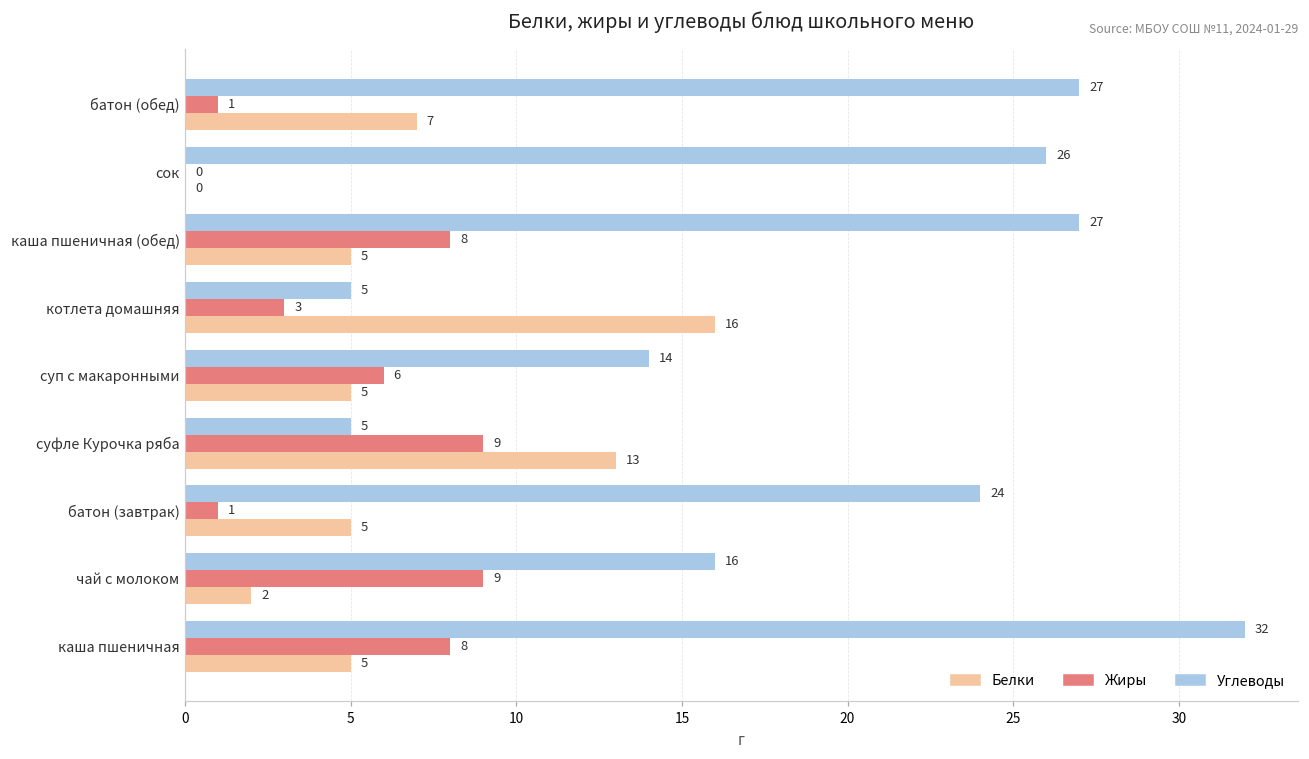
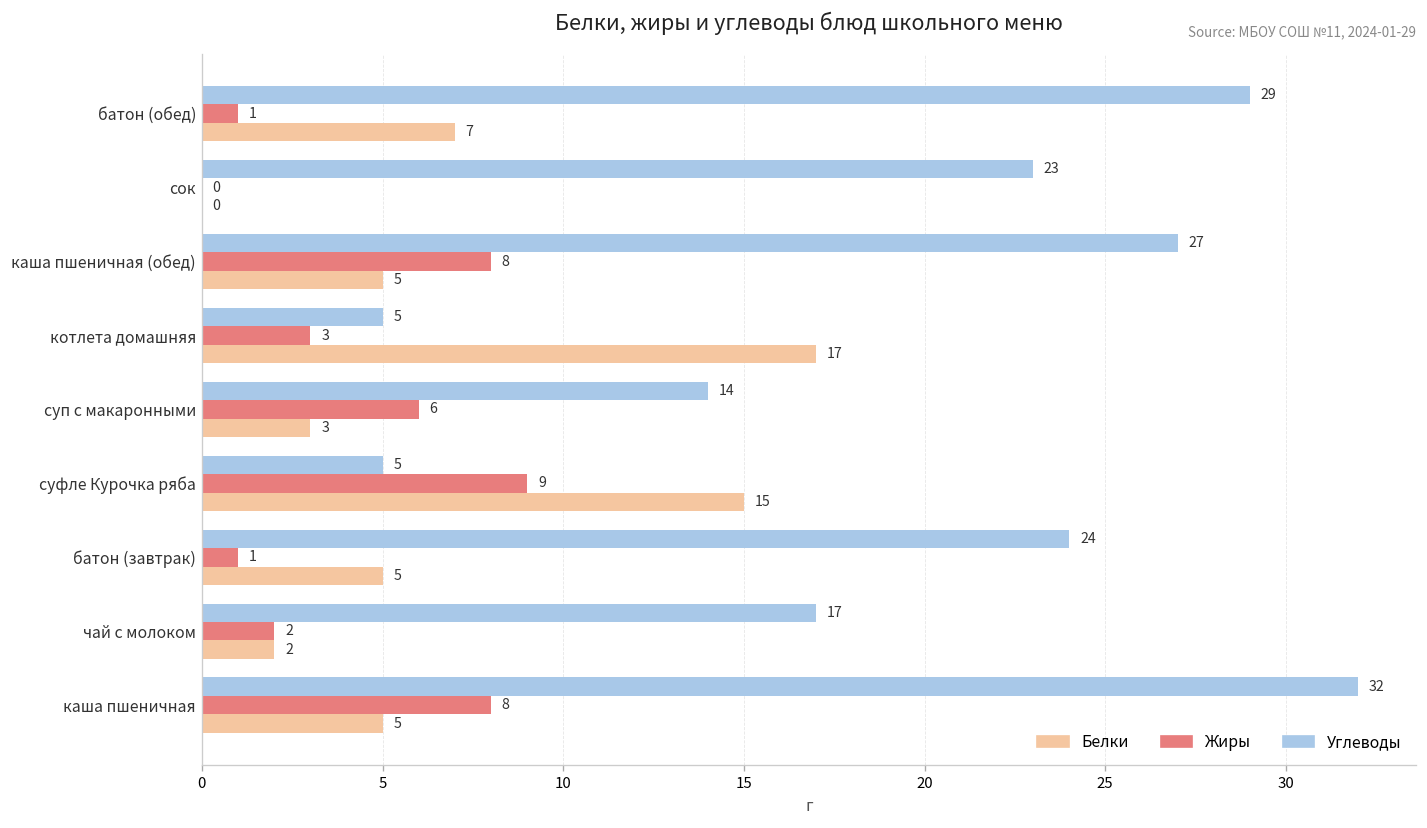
Углеводы, батон (обед): 27 -> 29
Углеводы, сок: 26 -> 23
Белки, котлета домашняя: 16 -> 17
Белки, суп с макаронными: 5 -> 3
Белки, суфле Курочка ряба: 13 -> 15
Углеводы, чай с молоком: 16 -> 17
Жиры, чай с молоком: 9 -> 2
